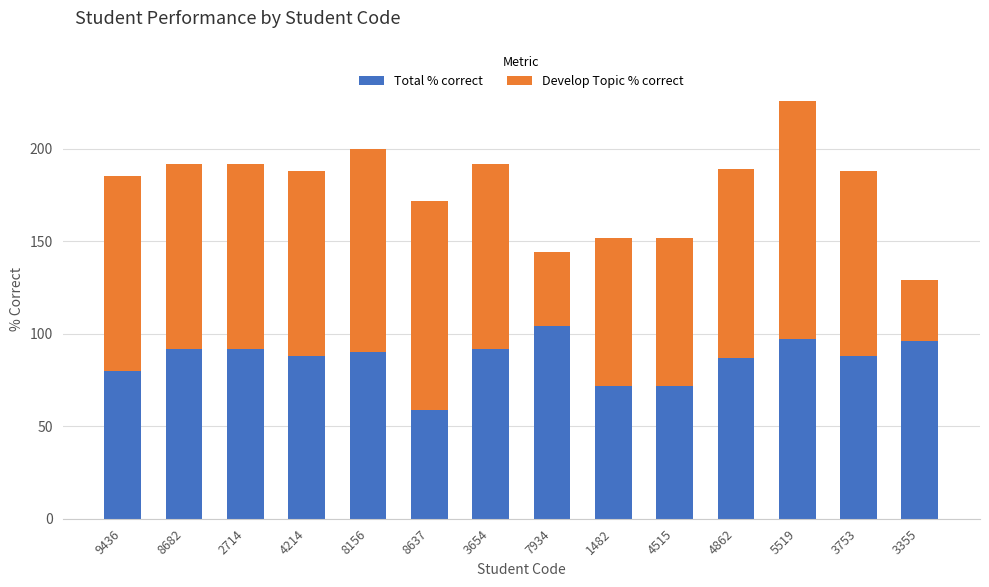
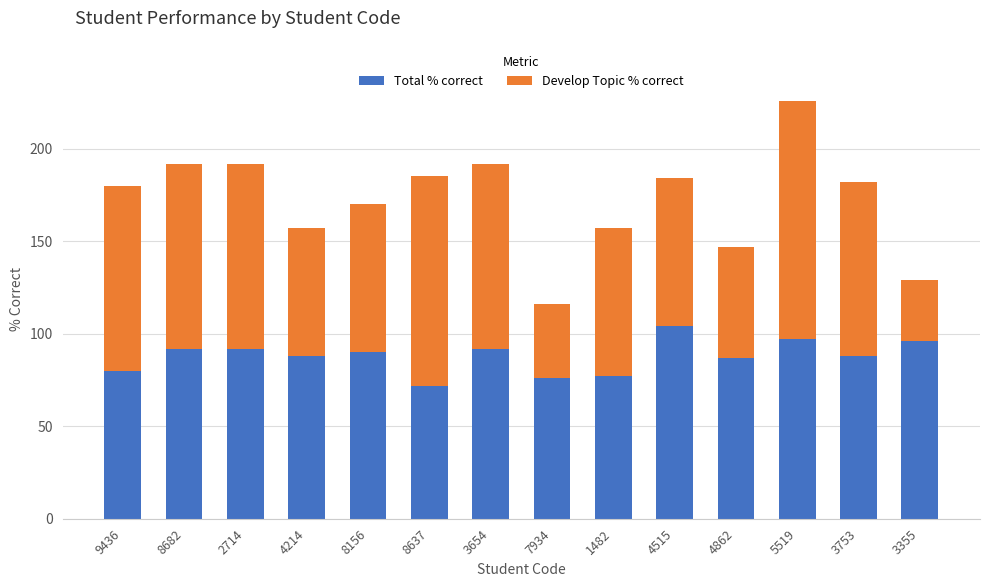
Develop Topic % correct, 9436: 105 -> 100
Develop Topic % correct, 4214: 100 -> 69
Develop Topic % correct, 8156: 110 -> 80
Total % correct, 8637: 59 -> 72
Total % correct, 7934: 104 -> 76
Total % correct, 1482: 72 -> 77
Total % correct, 4515: 72 -> 104
Develop Topic % correct, 4862: 102 -> 60
Develop Topic % correct, 3753: 100 -> 94
